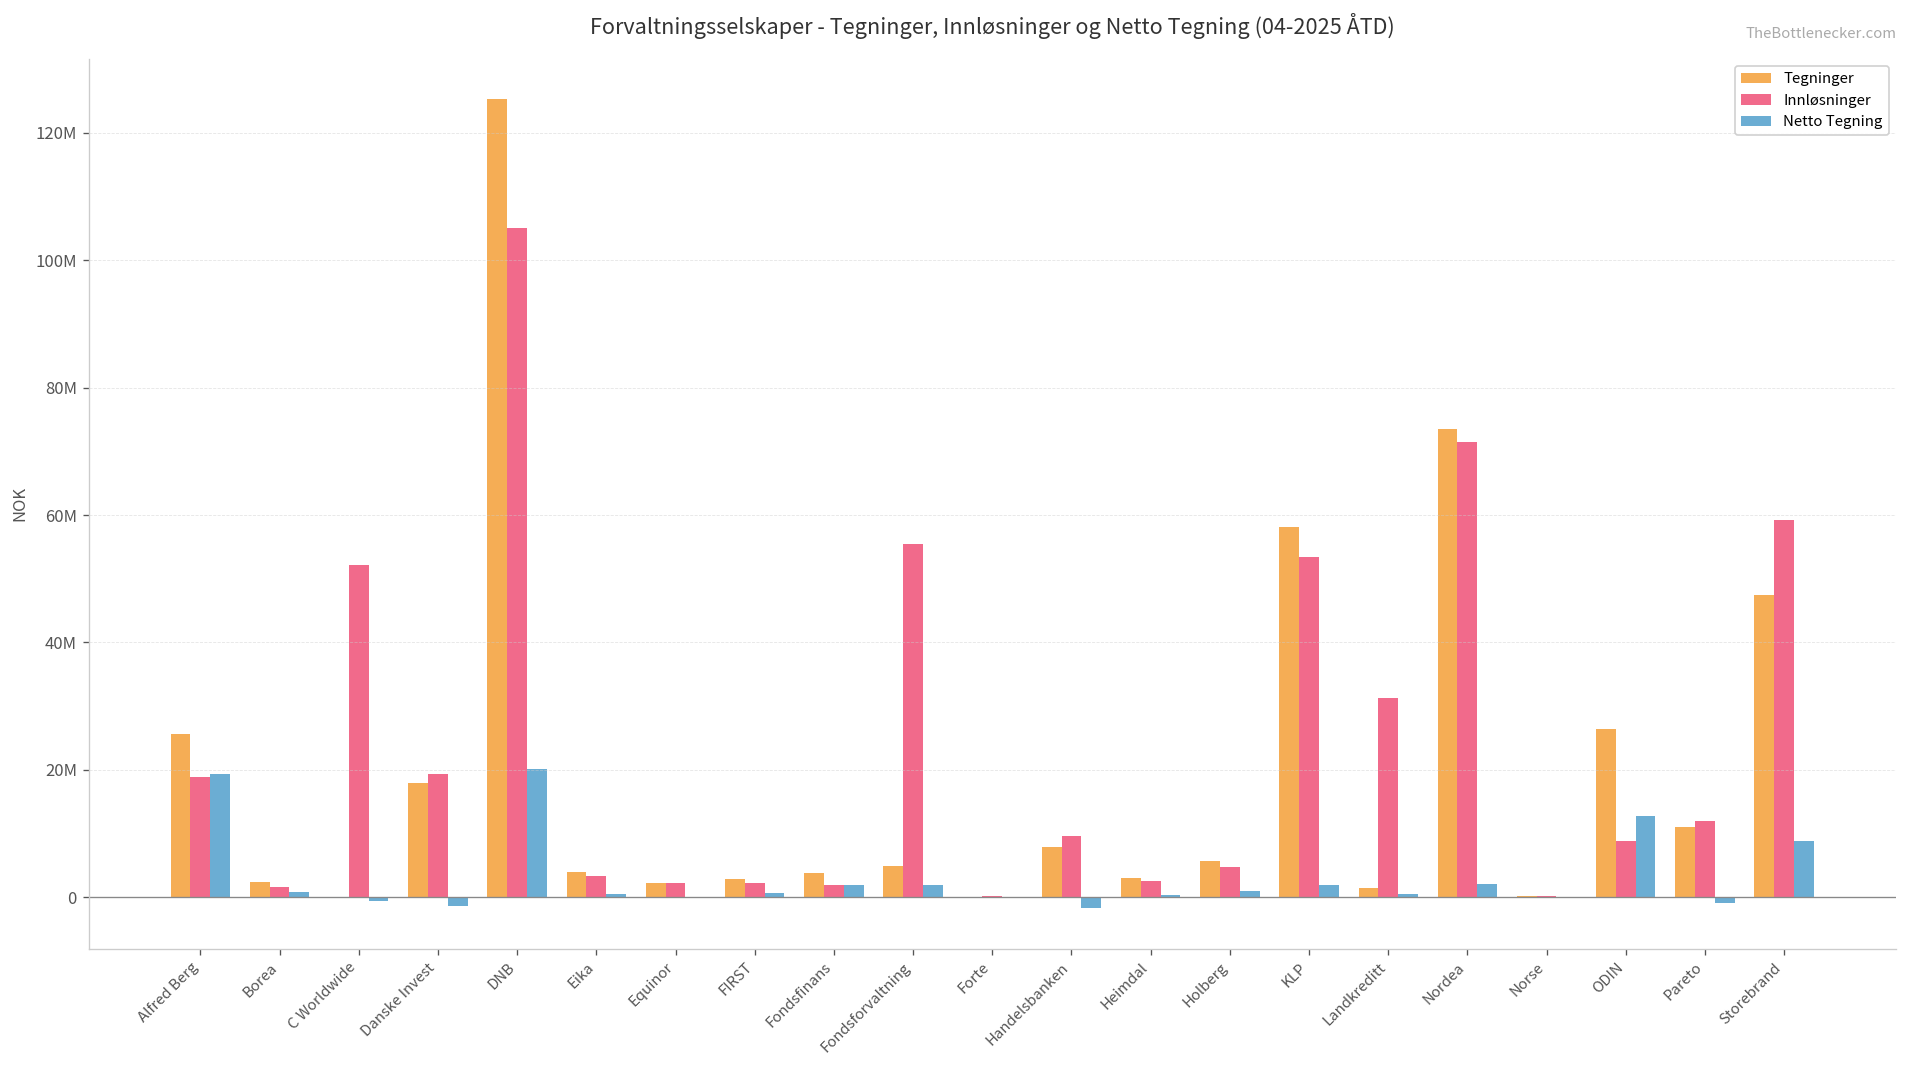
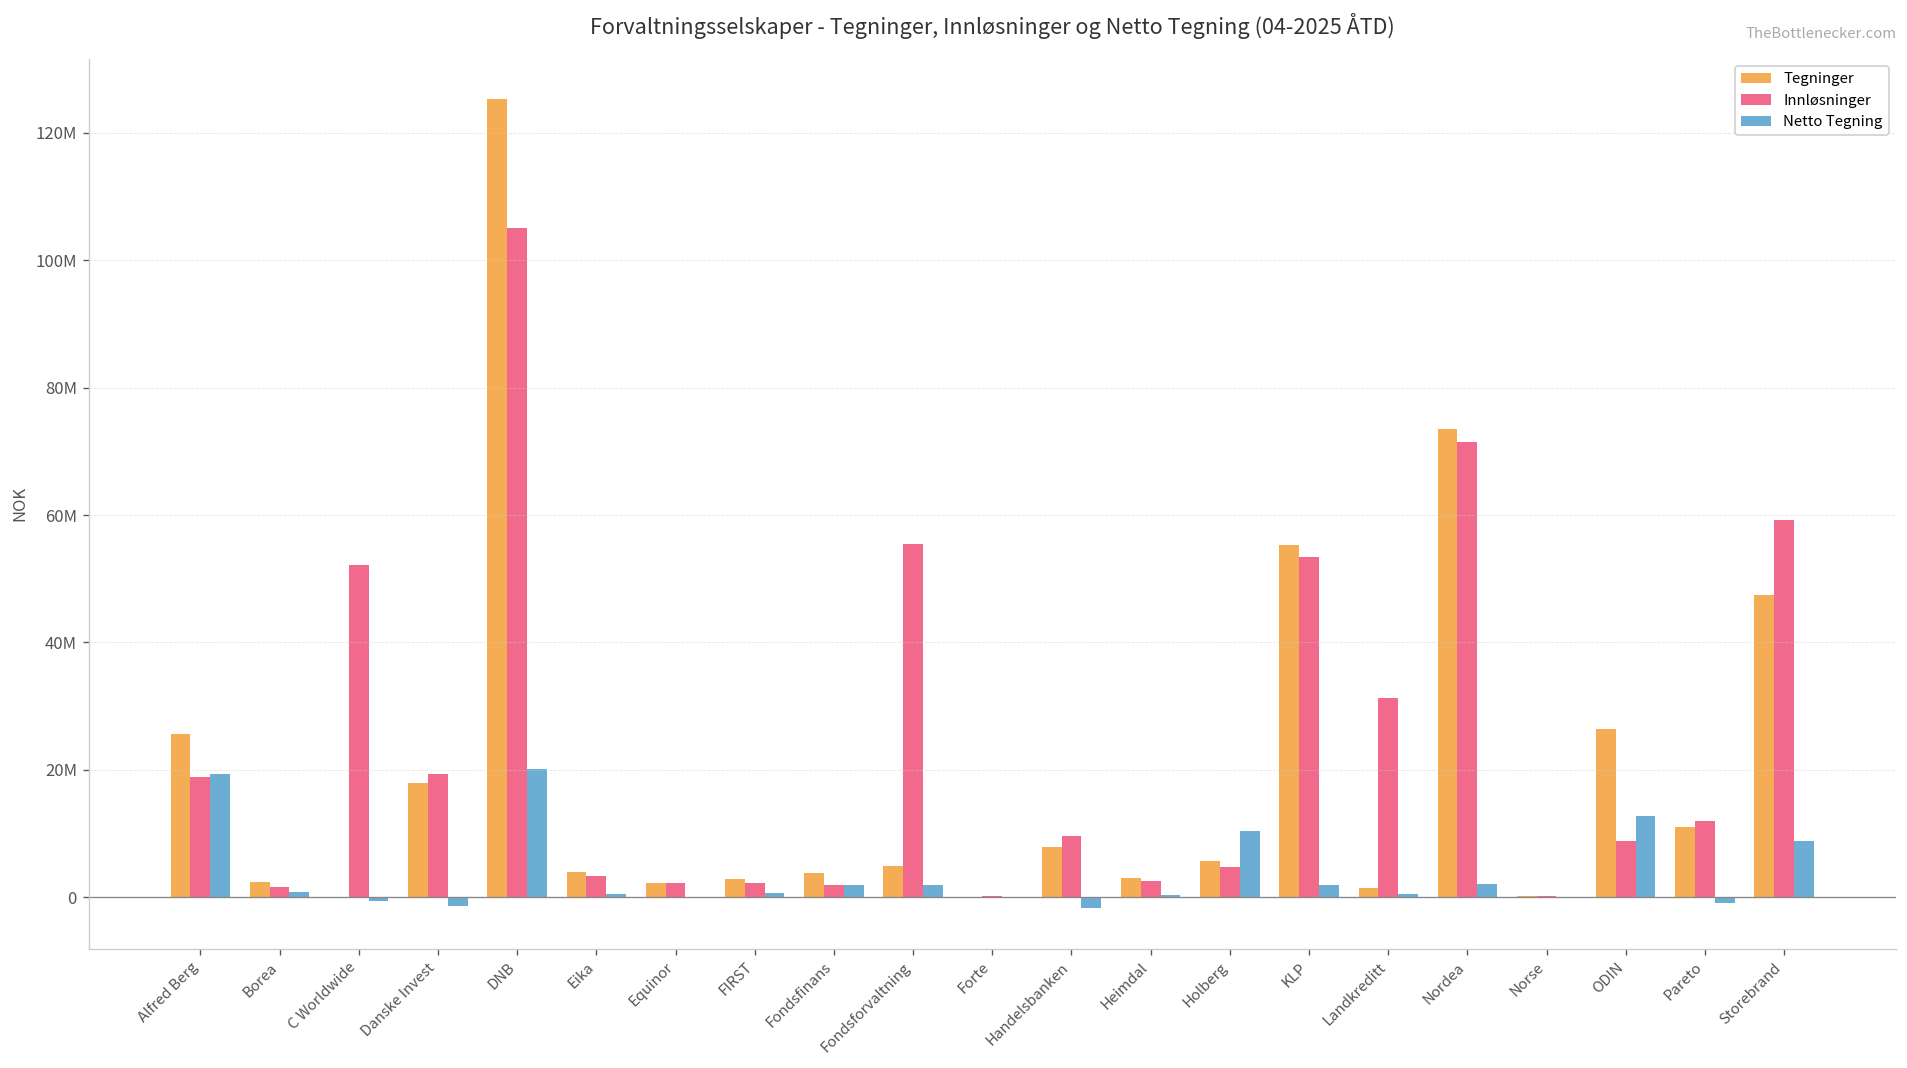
Netto Tegning, Holberg: 1000000 -> 10000000
Tegninger, KLP: 58000000 -> 55000000
